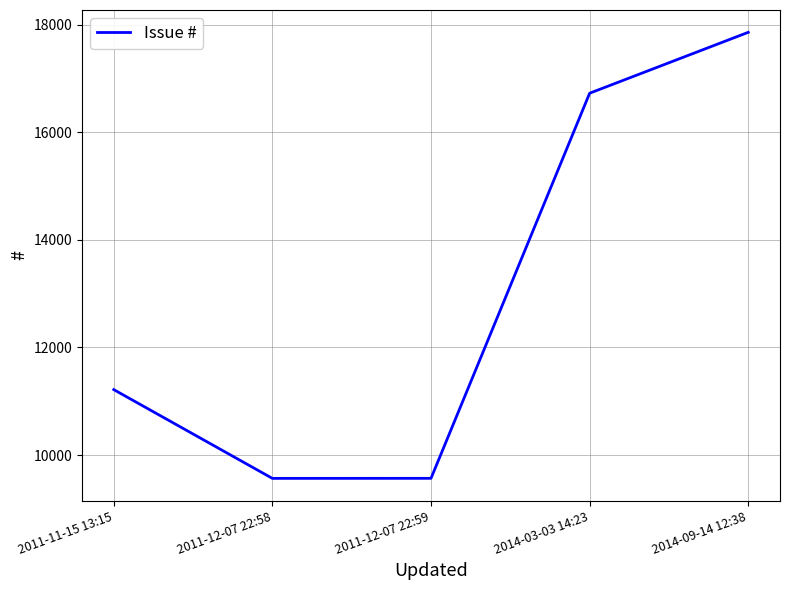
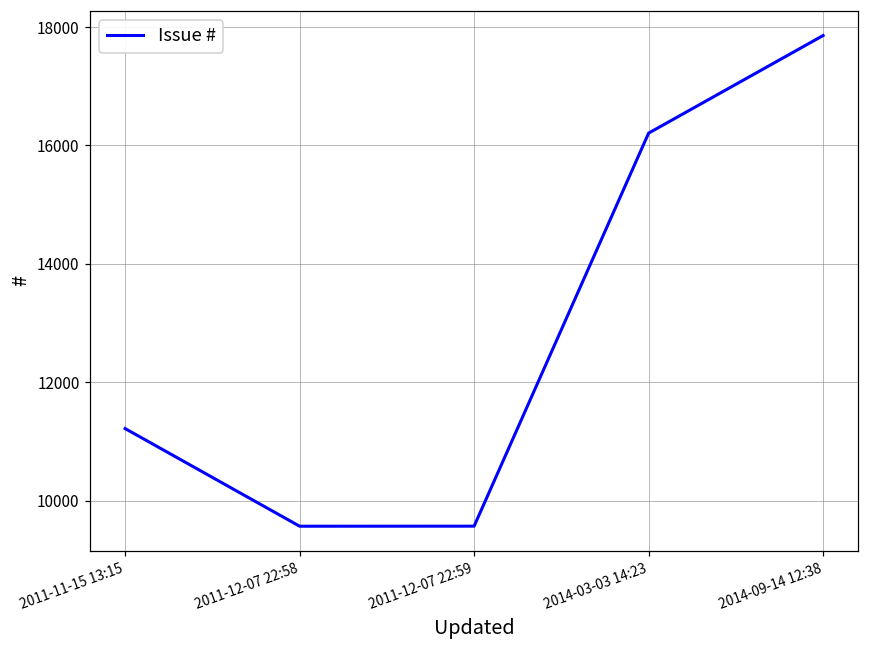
2014-03-03 14:23: 16700 -> 16200
